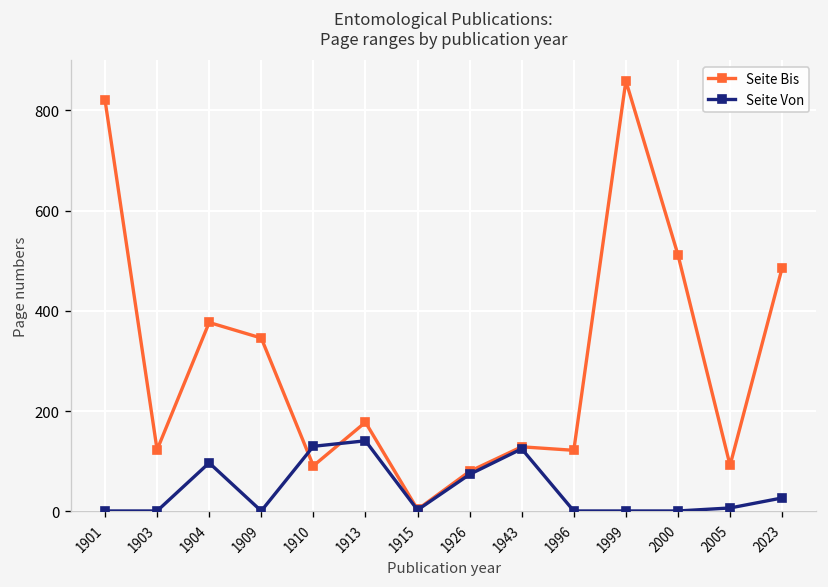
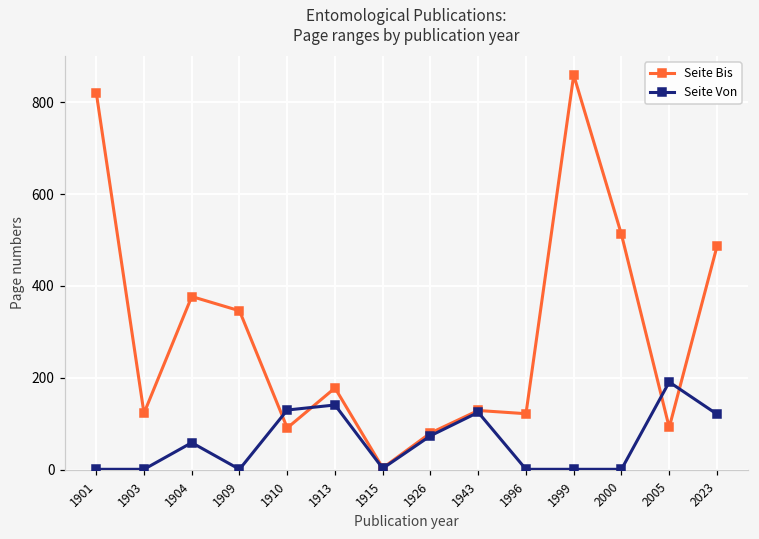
Seite Von, 1904: 100 -> 60
Seite Von, 2005: 10 -> 190
Seite Von, 2023: 30 -> 120
